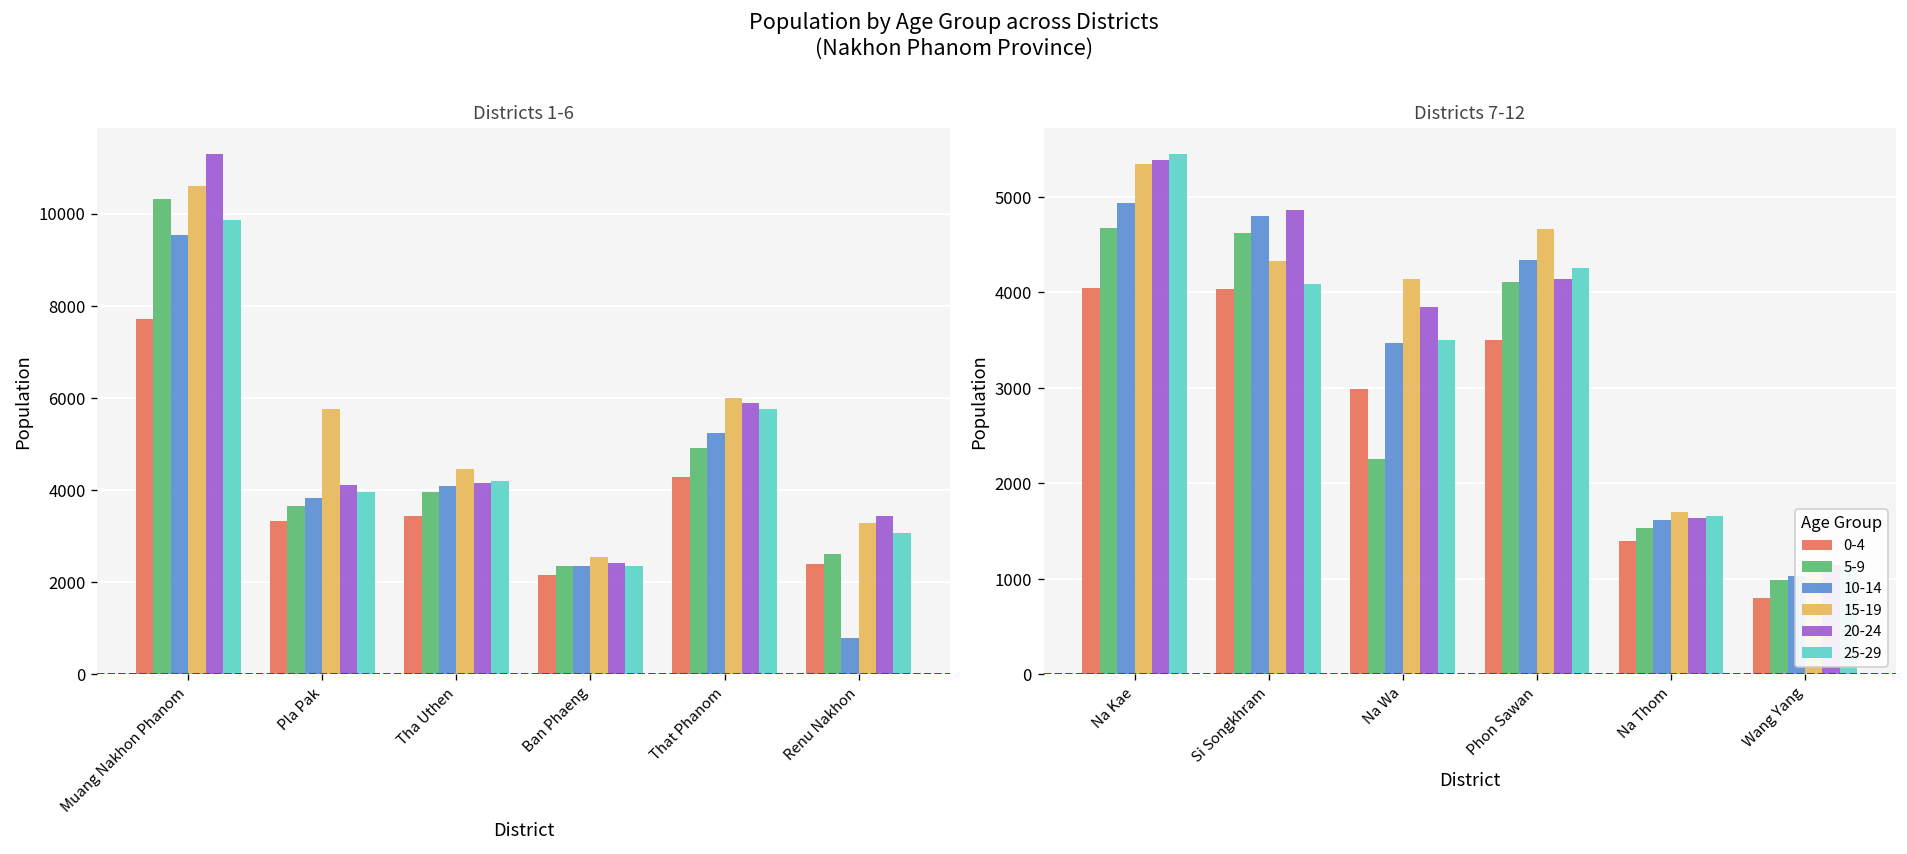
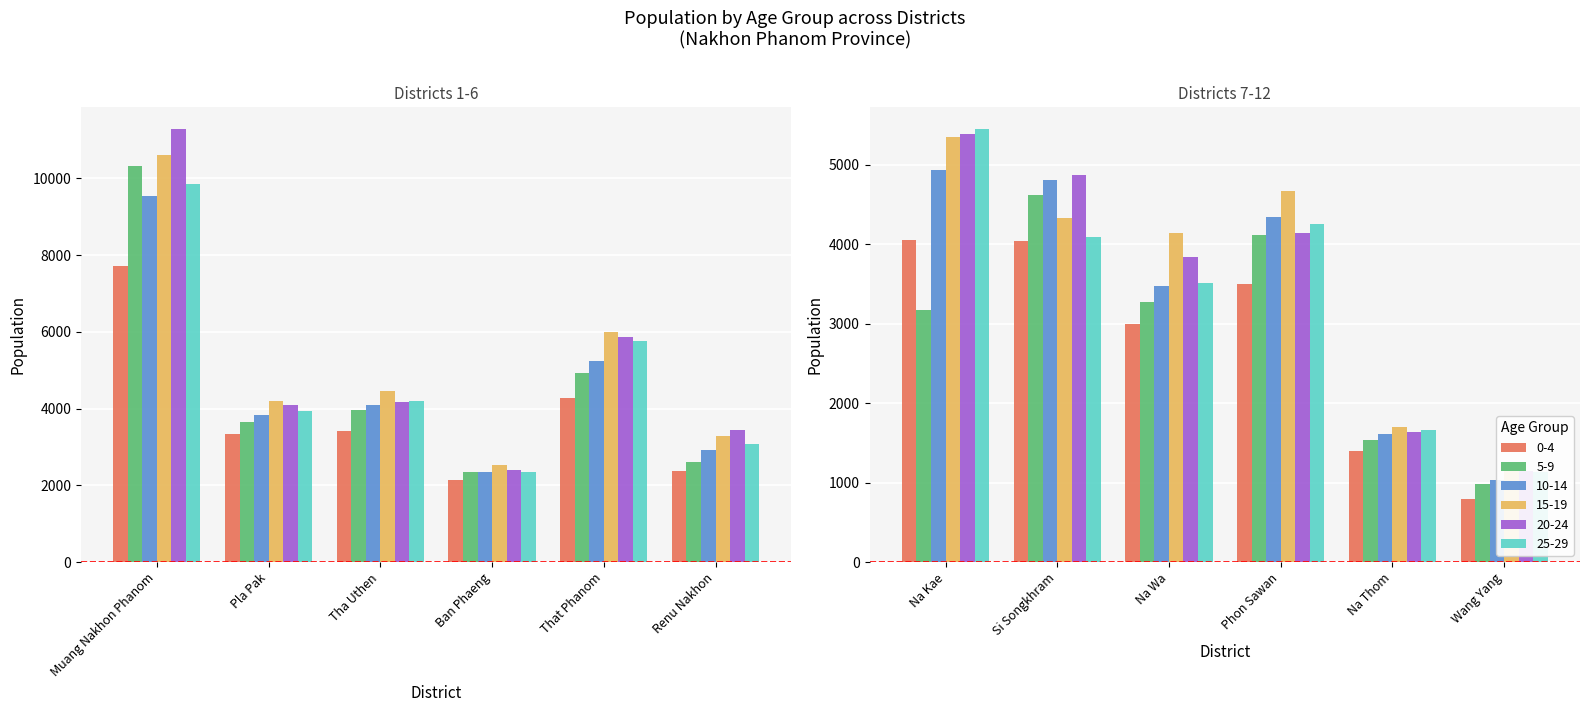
Districts 1-6, 15-19, Pla Pak: 5800 -> 4200
Districts 1-6, 10-14, Renu Nakhon: 800 -> 2900
Districts 7-12, 5-9, Na Kae: 4700 -> 3200
Districts 7-12, 5-9, Na Wa: 2300 -> 3300
